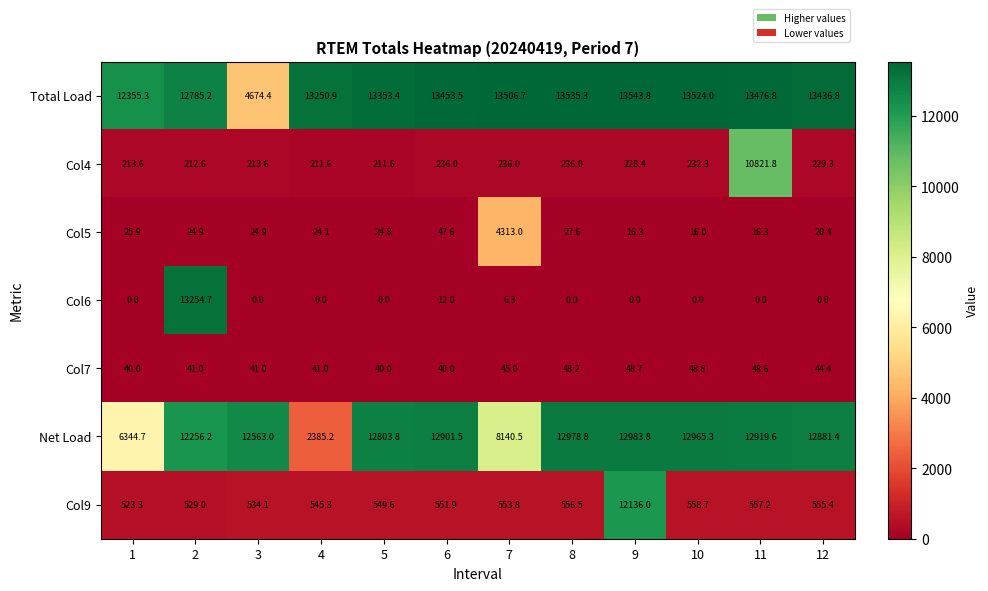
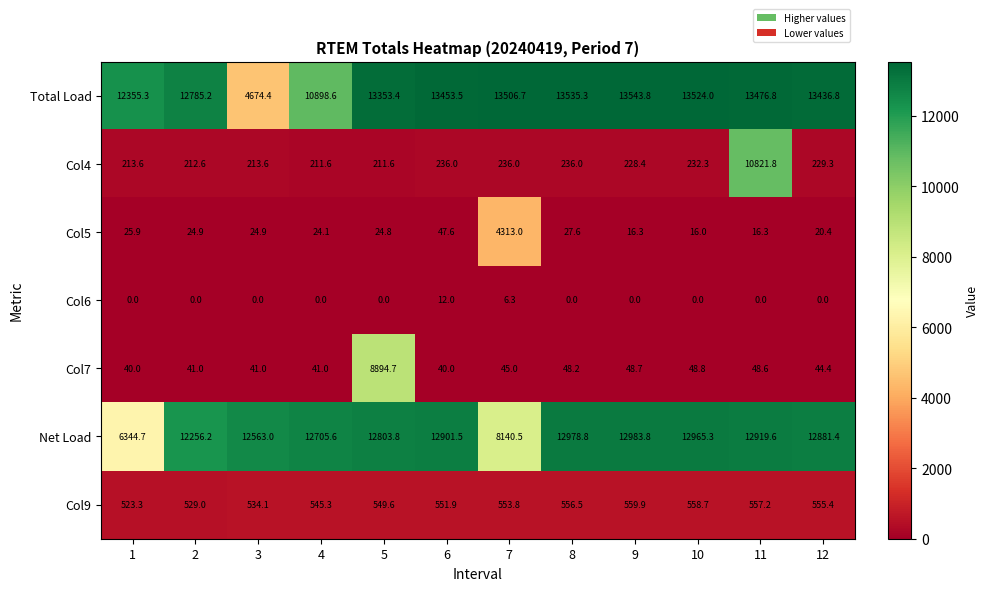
Total Load, 4: 13250.9 -> 10898.6
Col6, 2: 13254.7 -> 0.0
Col7, 5: 40.0 -> 8894.7
Net Load, 4: 2385.2 -> 12705.6
Col9, 9: 12136.0 -> 559.9
